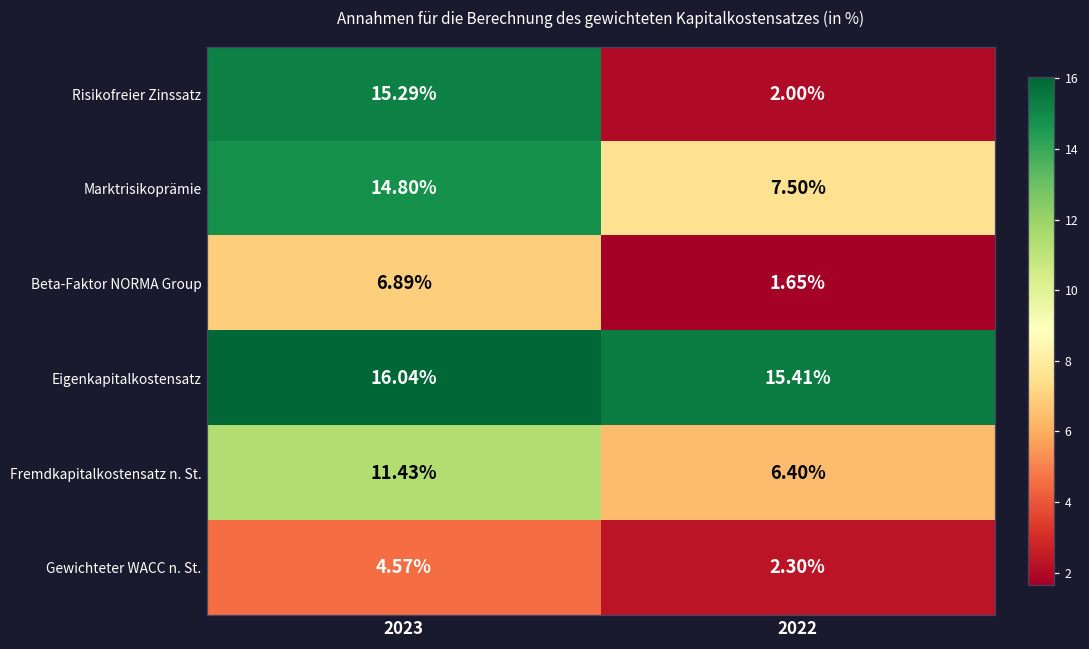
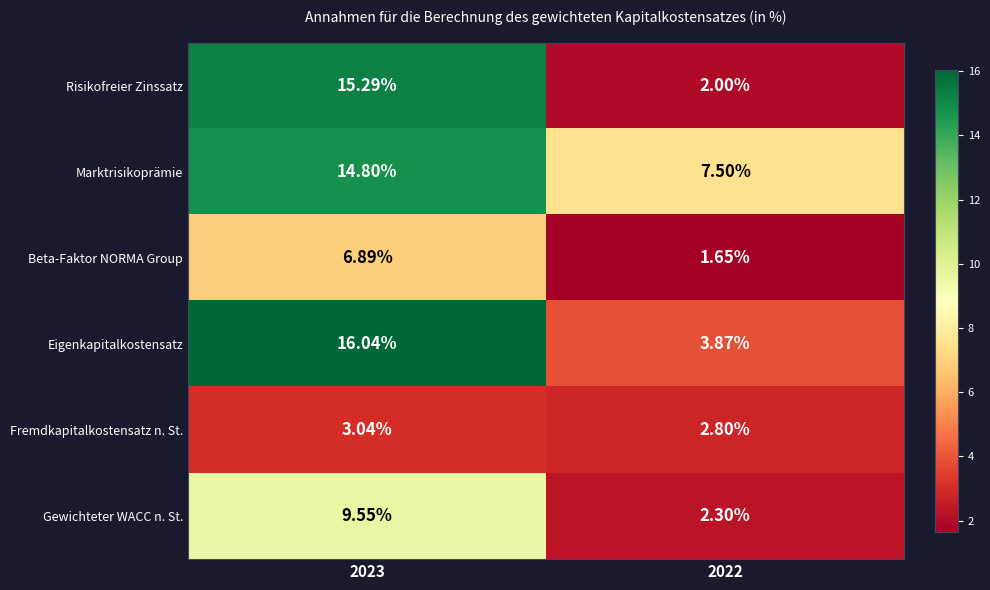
Eigenkapitalkostensatz, 2022: 15.41% -> 3.87%
Fremdkapitalkostensatz n. St., 2023: 11.43% -> 3.04%
Fremdkapitalkostensatz n. St., 2022: 6.40% -> 2.80%
Gewichteter WACC n. St., 2023: 4.57% -> 9.55%
